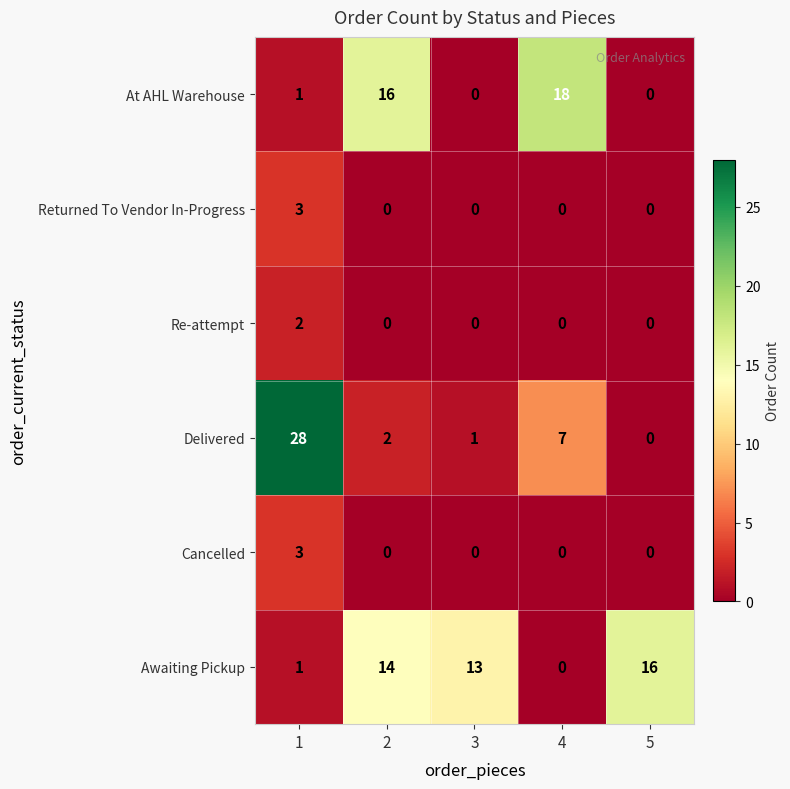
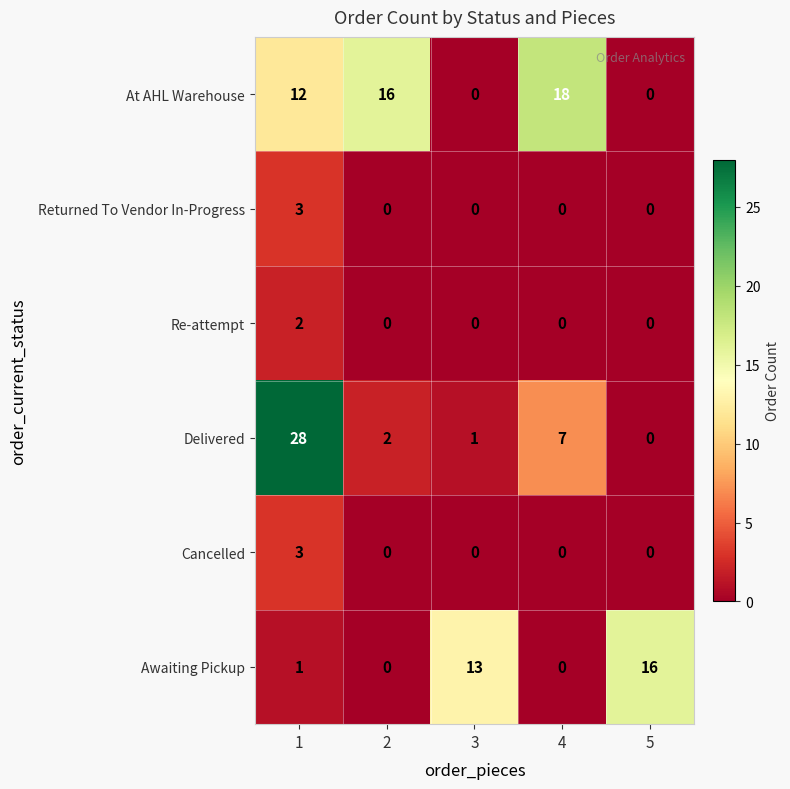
At AHL Warehouse, 1: 1 -> 12
Awaiting Pickup, 2: 14 -> 0
